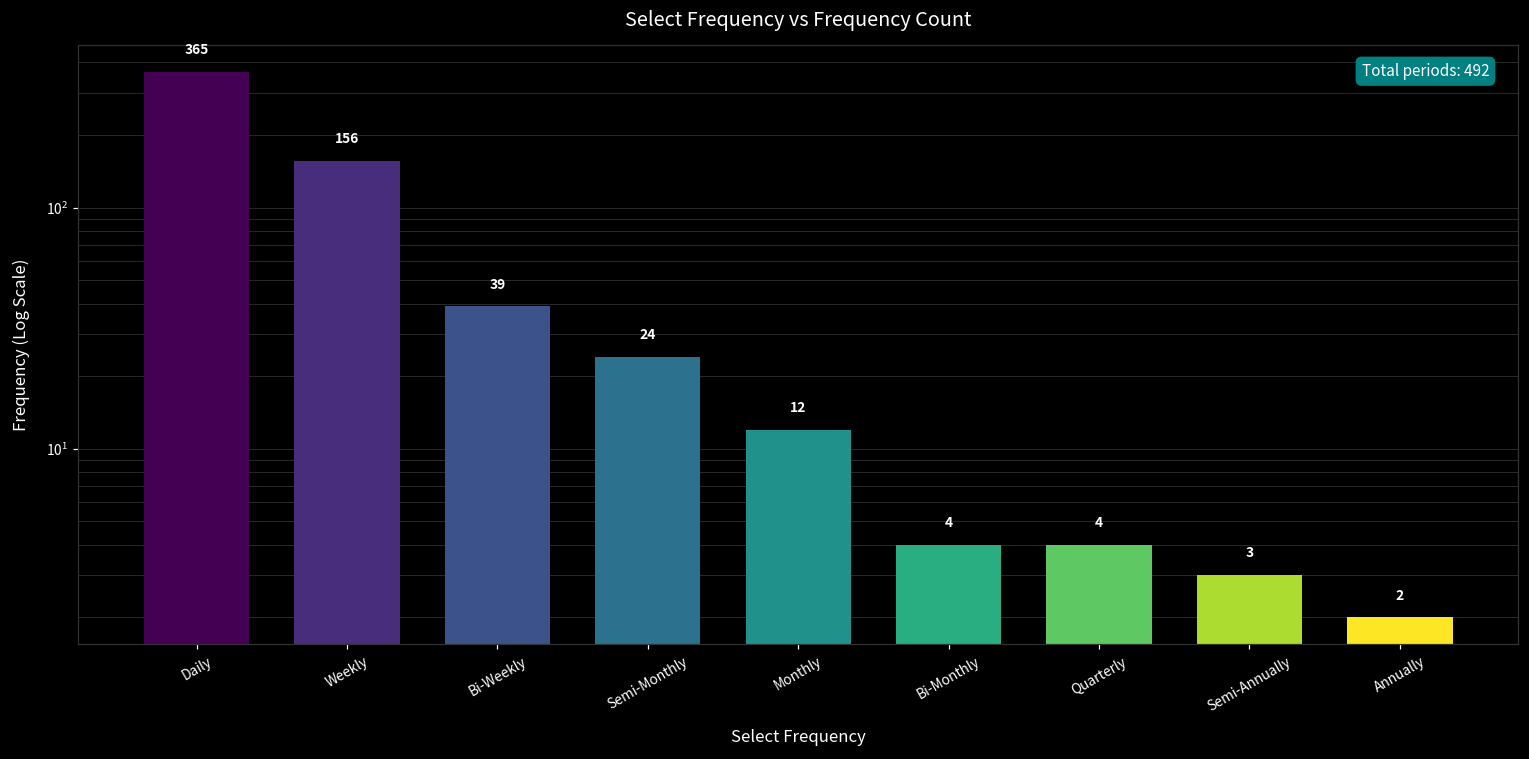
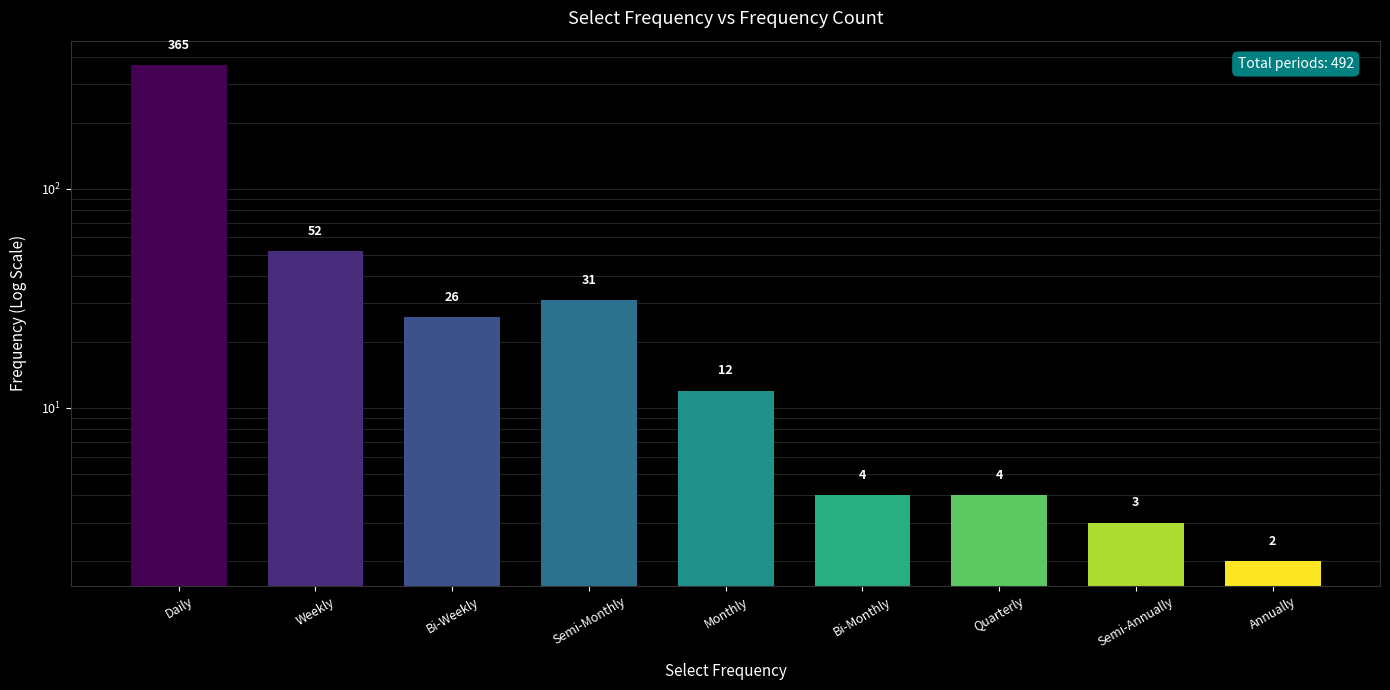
Weekly: 156 -> 52
Bi-Weekly: 39 -> 26
Semi-Monthly: 24 -> 31
